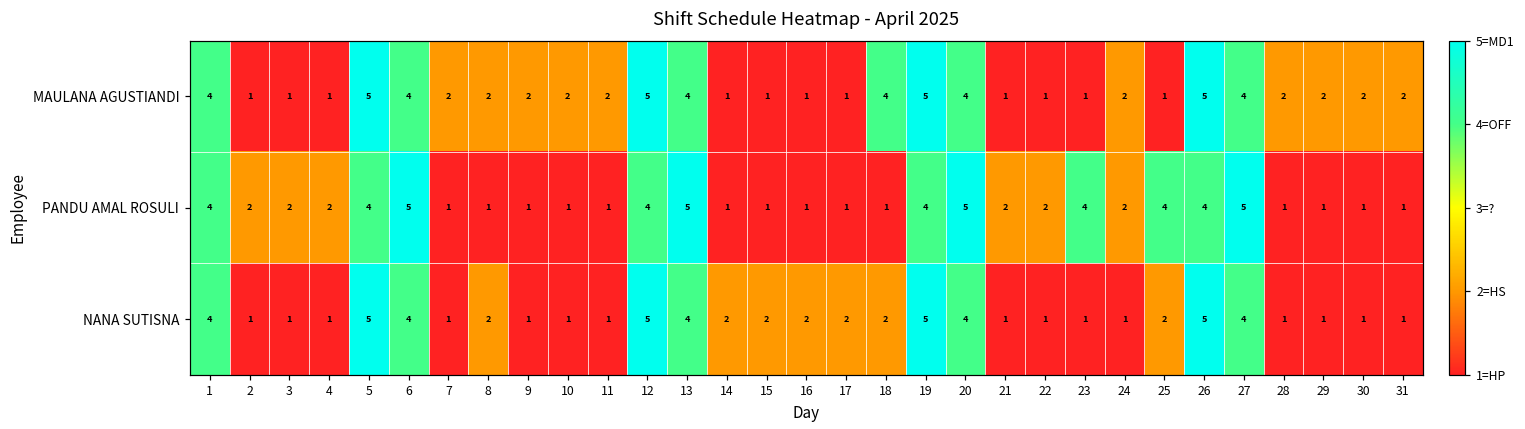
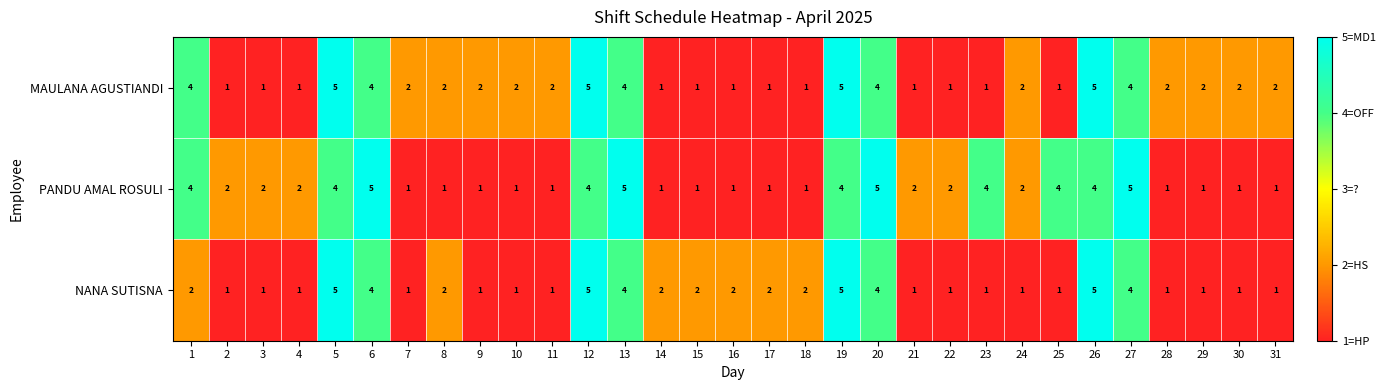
MAULANA AGUSTIANDI, 18: 4 -> 1
NANA SUTISNA, 1: 4 -> 2
NANA SUTISNA, 25: 2 -> 1
